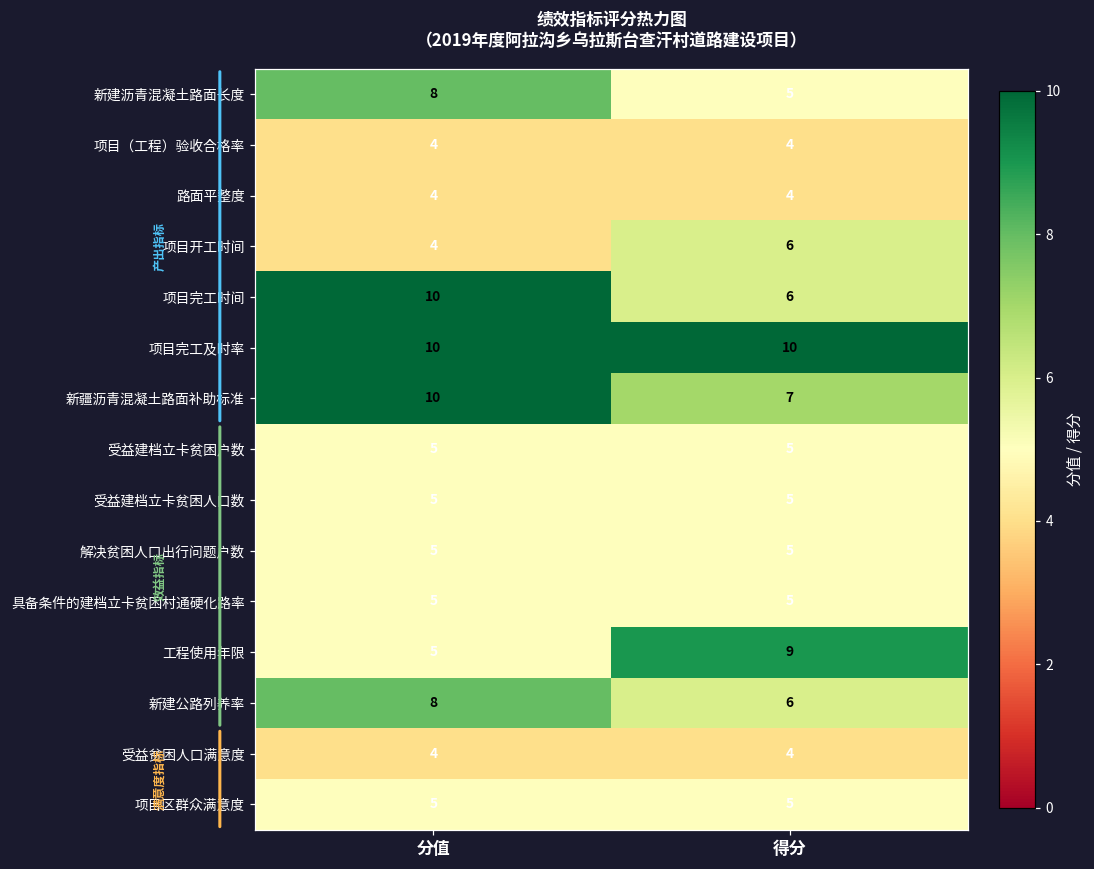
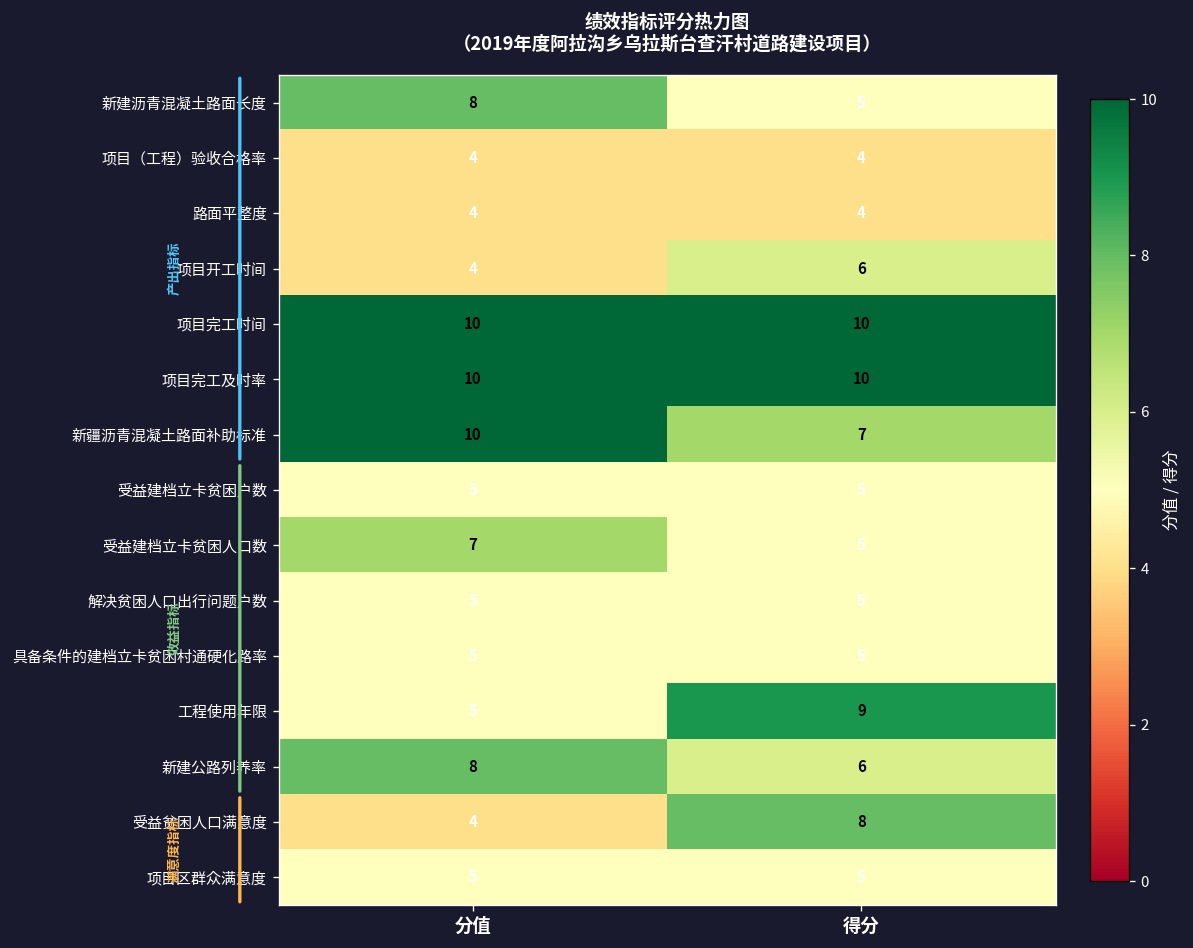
项目完工时间, 得分: 6 -> 10
受益建档立卡贫困人口数, 分值: 5 -> 7
受益贫困人口满意度, 得分: 4 -> 8
